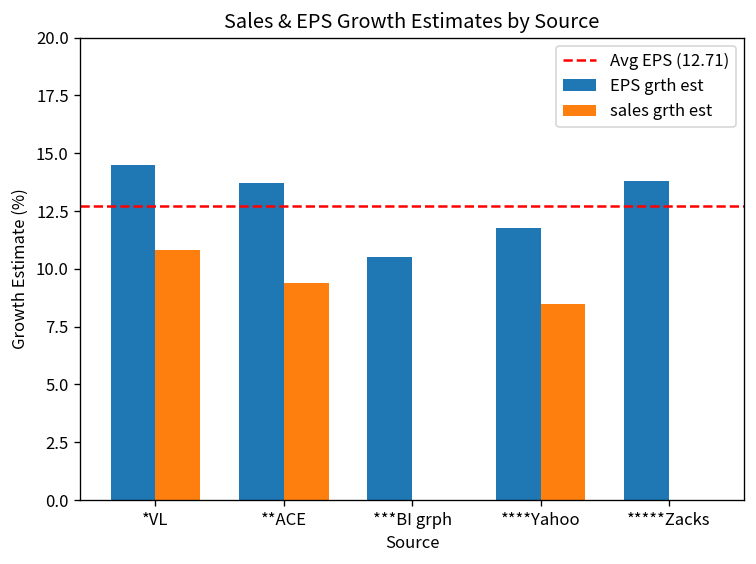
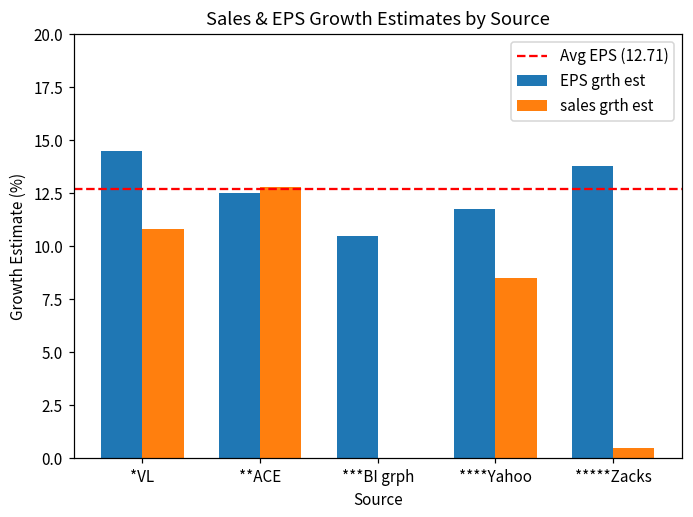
EPS grth est, **ACE: 13.7 -> 12.5
sales grth est, **ACE: 9.4 -> 12.8
sales grth est, *****Zacks: 0.0 -> 0.5
